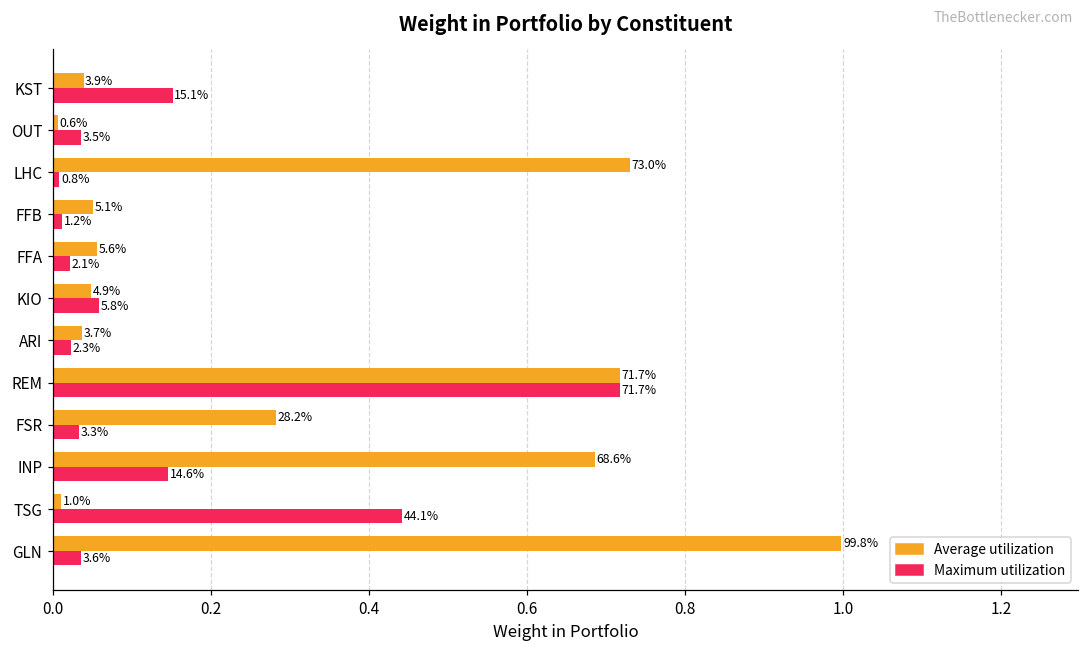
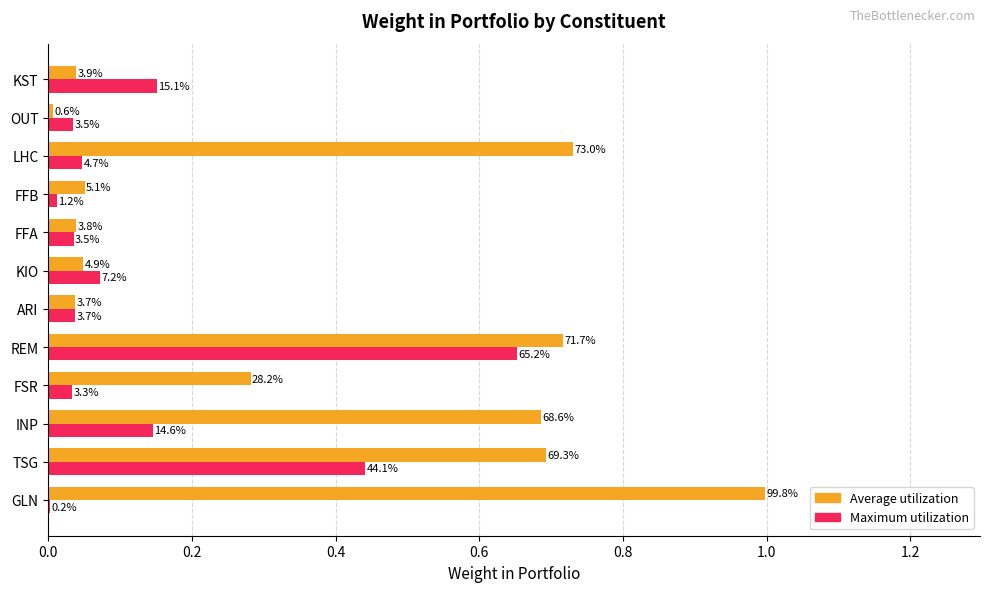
Maximum utilization, LHC: 0.8% -> 4.7%
Average utilization, FFA: 5.6% -> 3.8%
Maximum utilization, FFA: 2.1% -> 3.5%
Maximum utilization, KIO: 5.8% -> 7.2%
Maximum utilization, ARI: 2.3% -> 3.7%
Maximum utilization, REM: 71.7% -> 65.2%
Average utilization, TSG: 1.0% -> 69.3%
Maximum utilization, GLN: 3.6% -> 0.2%
